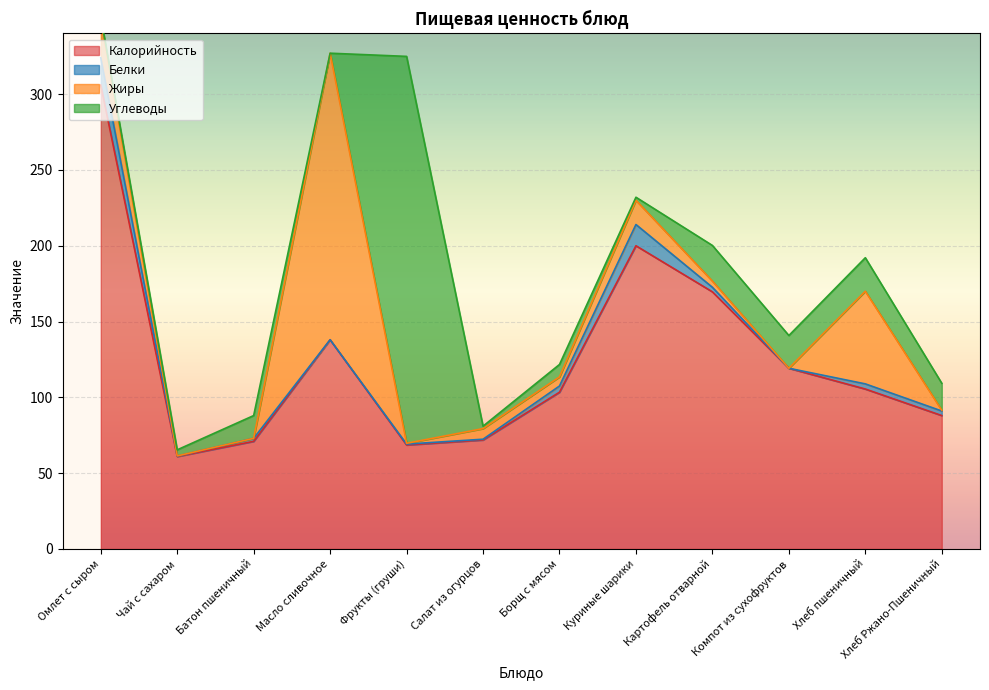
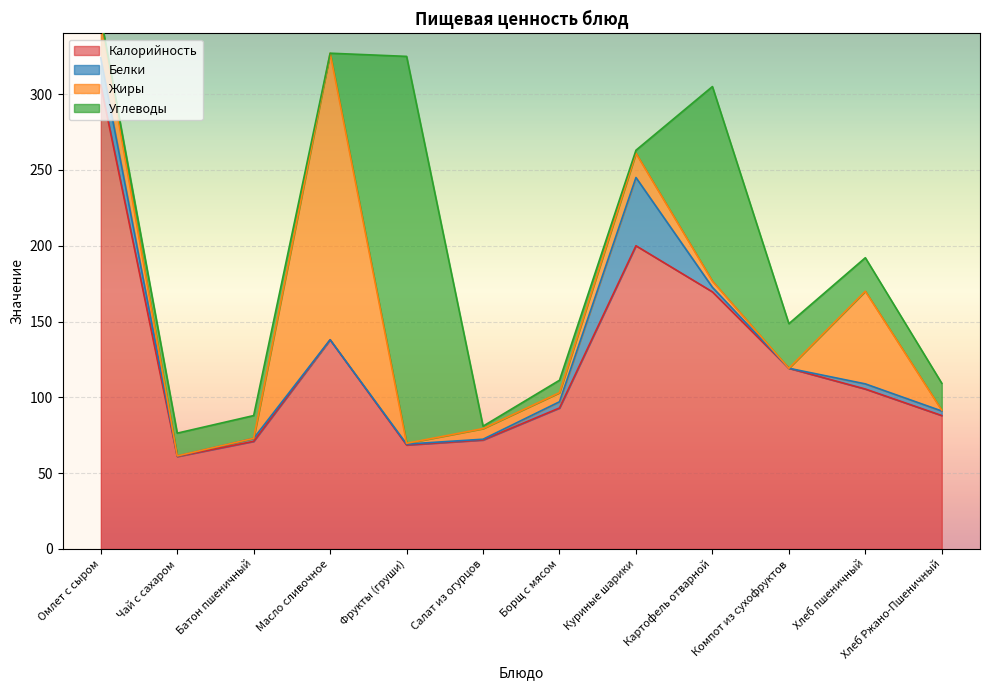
Углеводы, Чай с сахаром: 4 -> 15
Калорийность, Борщ с мясом: 103 -> 93
Белки, Куриные шарики: 14 -> 45
Углеводы, Картофель отварной: 24 -> 128
Углеводы, Компот из сухофруктов: 22 -> 29
